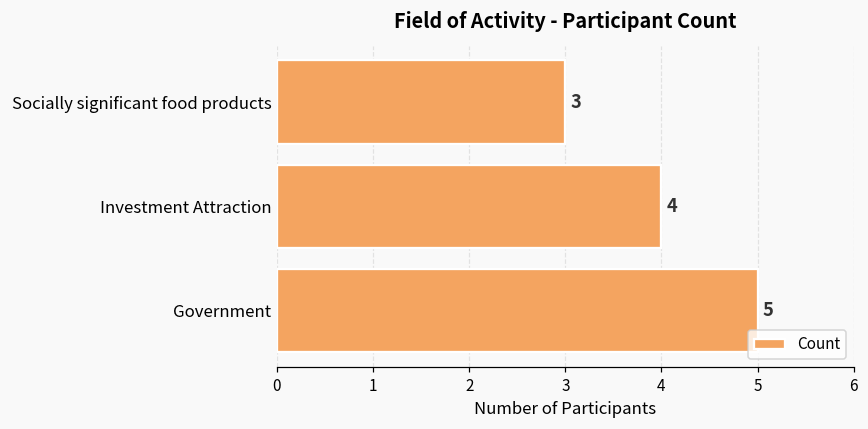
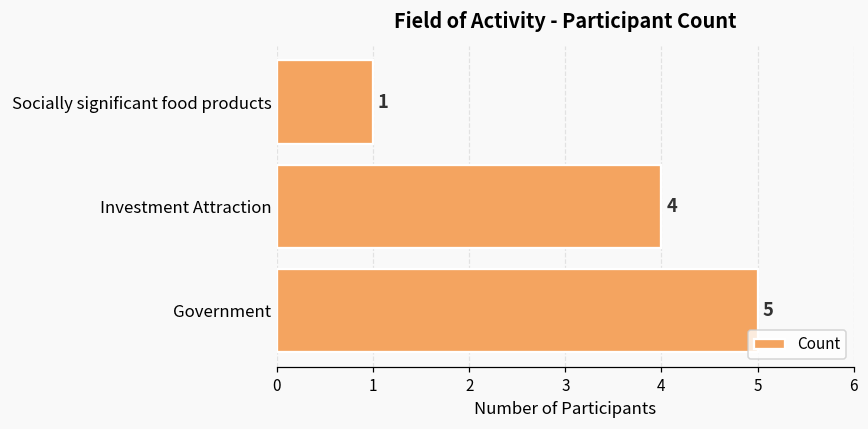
Socially significant food products: 3 -> 1
